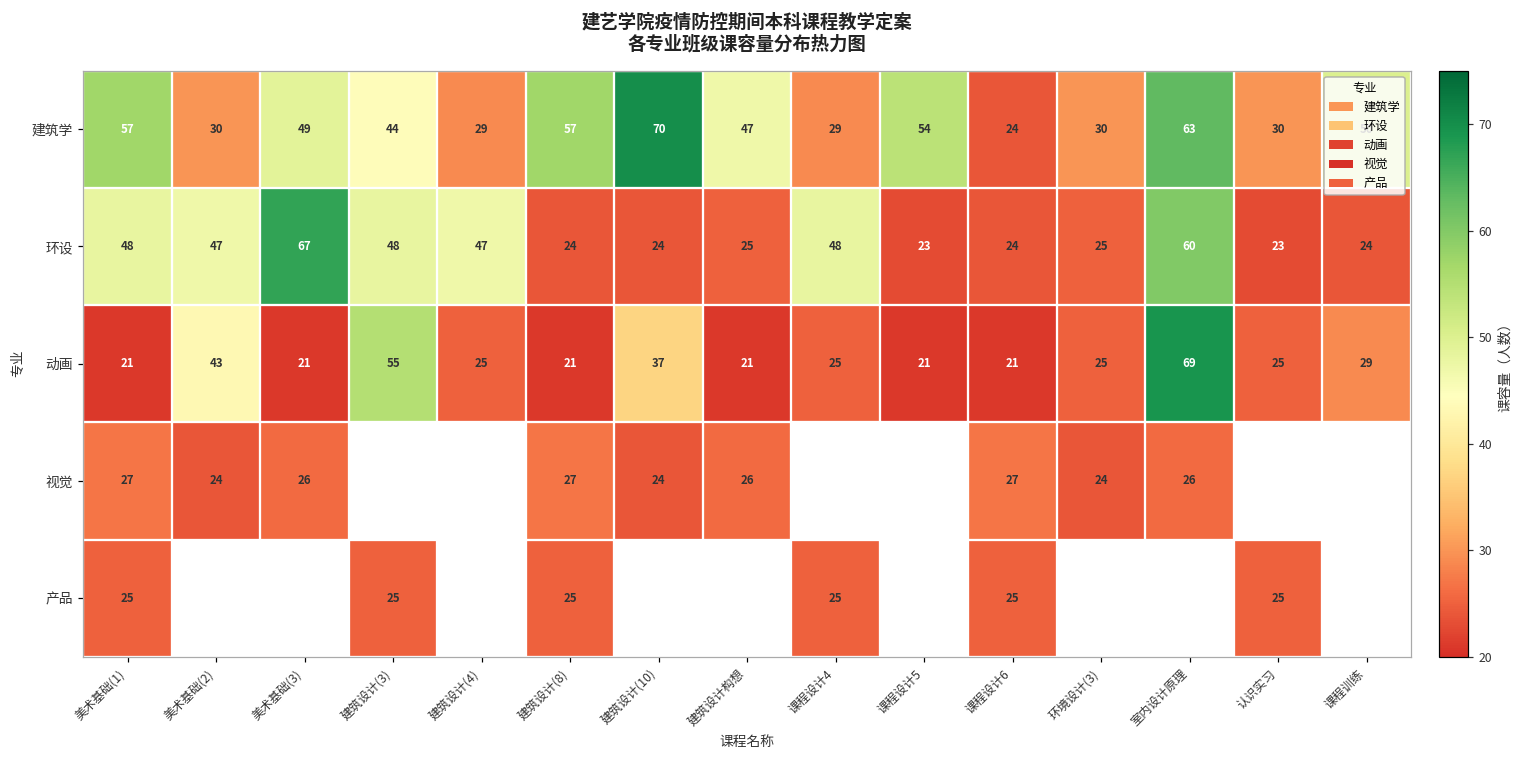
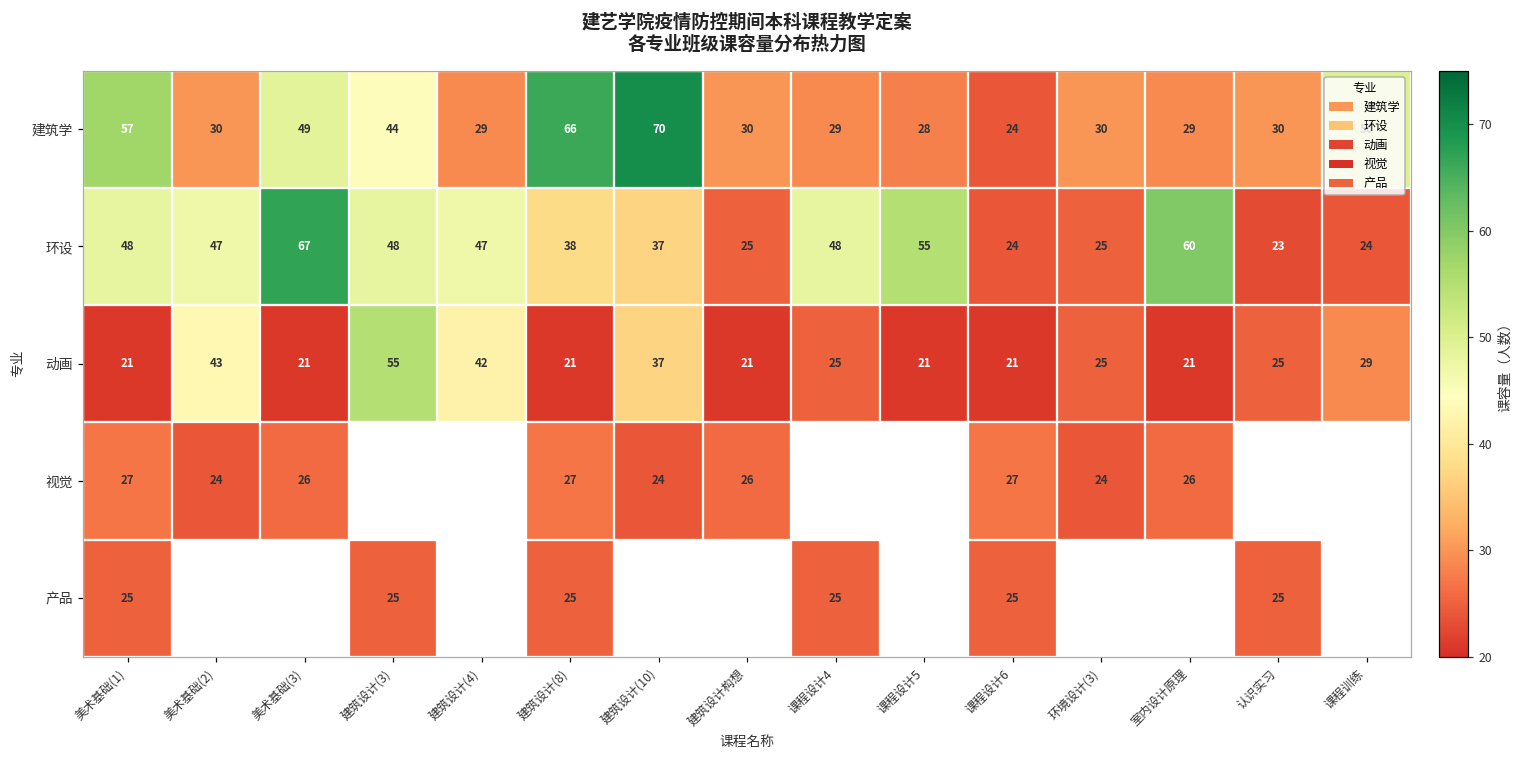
建筑学, 建筑设计(8): 57 -> 66
建筑学, 建筑设计构想: 47 -> 30
建筑学, 课程设计5: 54 -> 28
建筑学, 室内设计原理: 63 -> 29
环设, 建筑设计(8): 24 -> 38
环设, 建筑设计(10): 24 -> 37
环设, 课程设计5: 23 -> 55
动画, 建筑设计(4): 25 -> 42
动画, 室内设计原理: 69 -> 21
